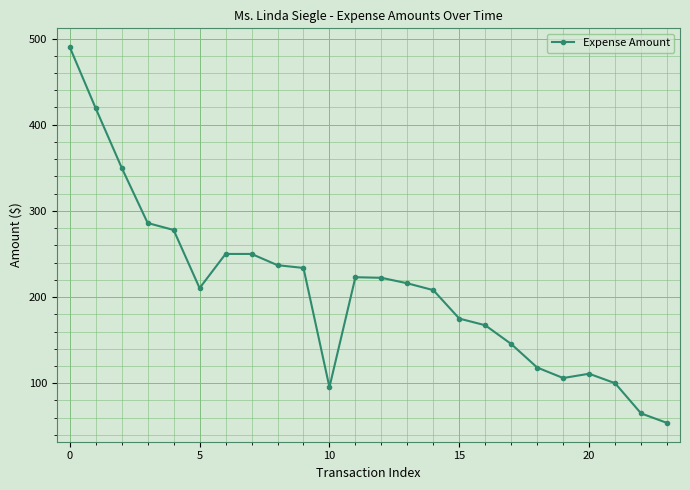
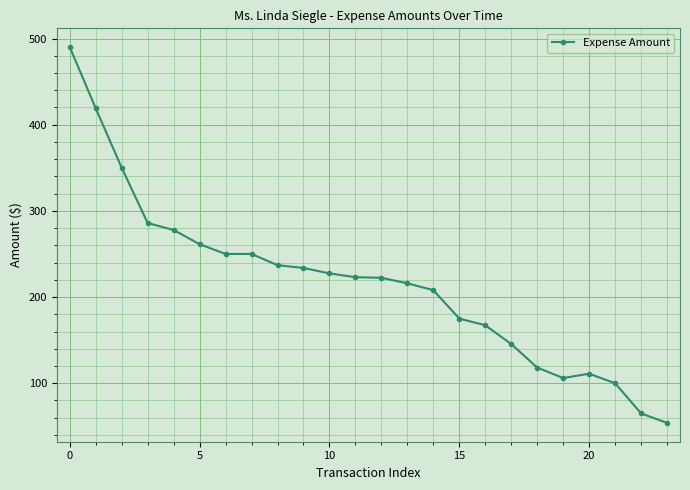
5: 210 -> 260
10: 100 -> 230
